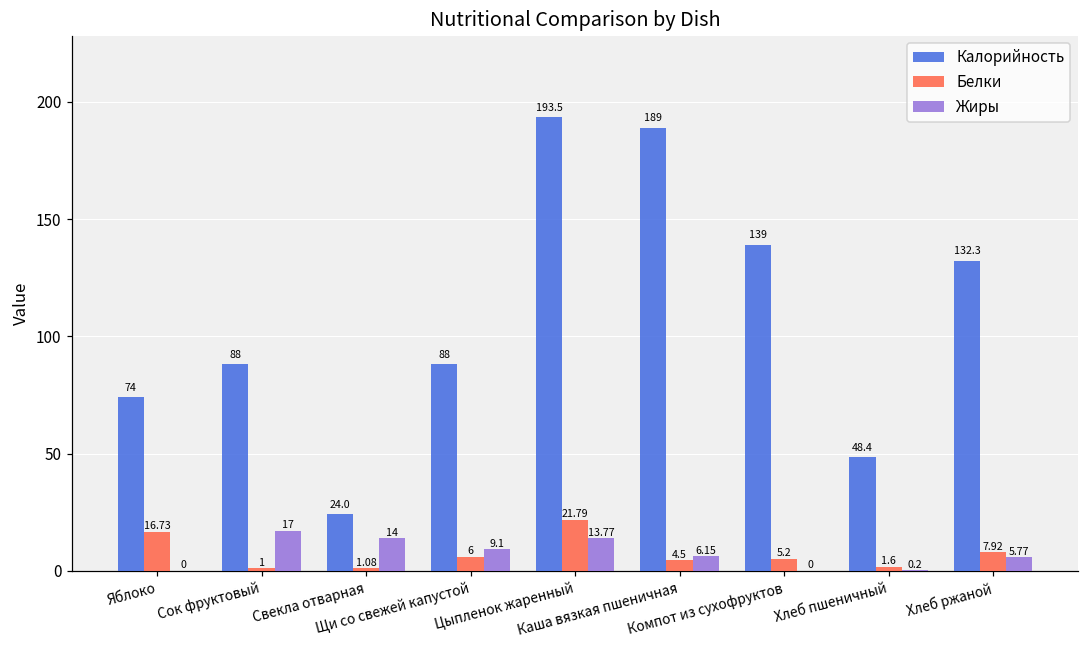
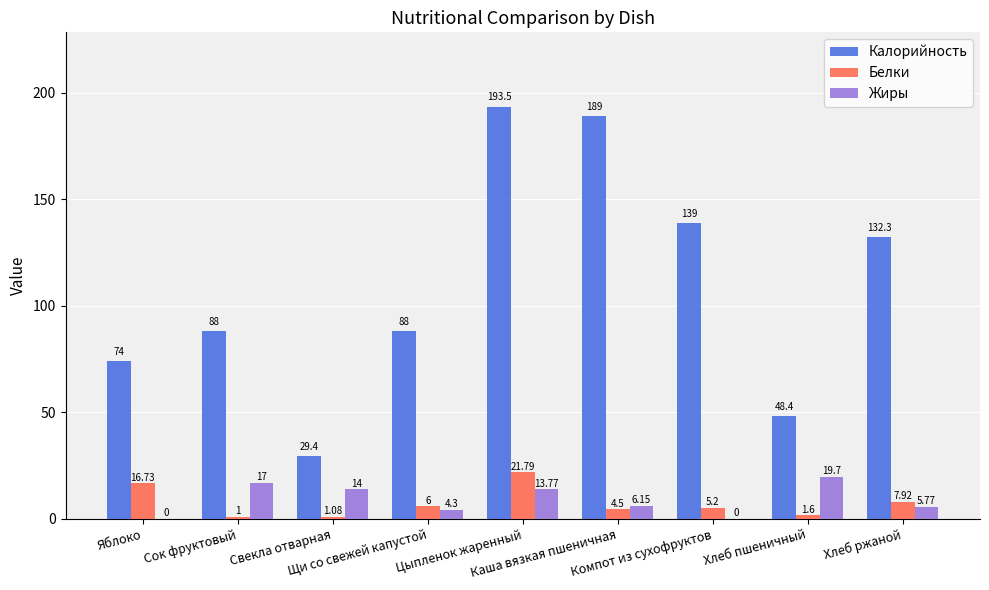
Калорийность, Свекла отварная: 24.0 -> 29.4
Жиры, Щи со свежей капустой: 9.1 -> 4.3
Жиры, Хлеб пшеничный: 0.2 -> 19.7
